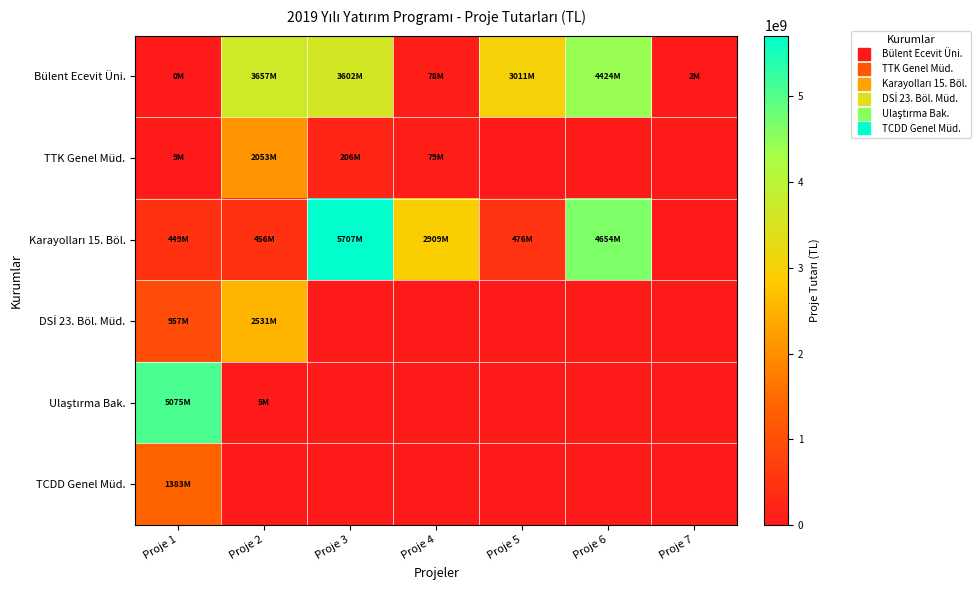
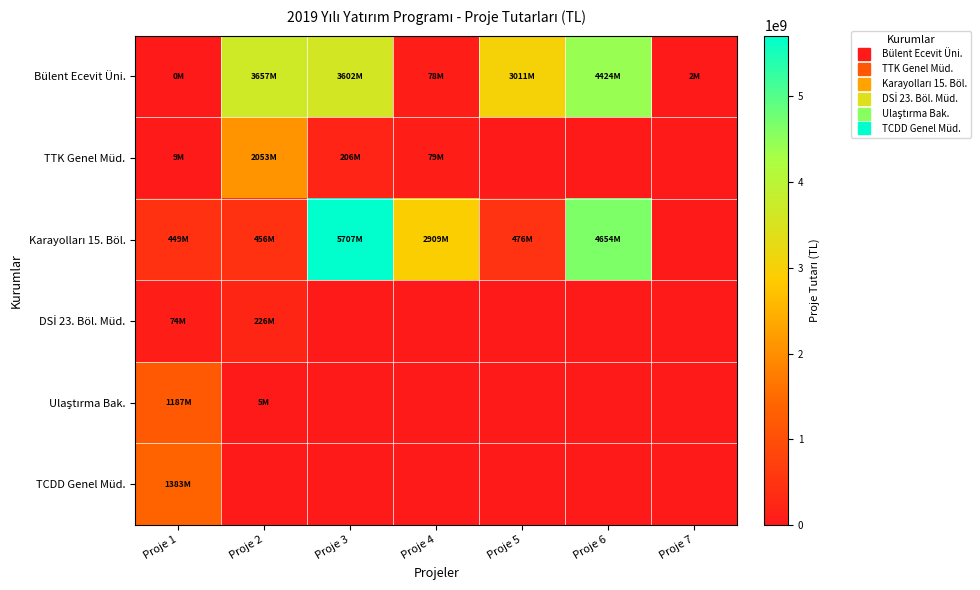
DSİ 23. Böl. Müd., Proje 1: 957M -> 74M
DSİ 23. Böl. Müd., Proje 2: 2531M -> 226M
Ulaştırma Bak., Proje 1: 5075M -> 1187M
